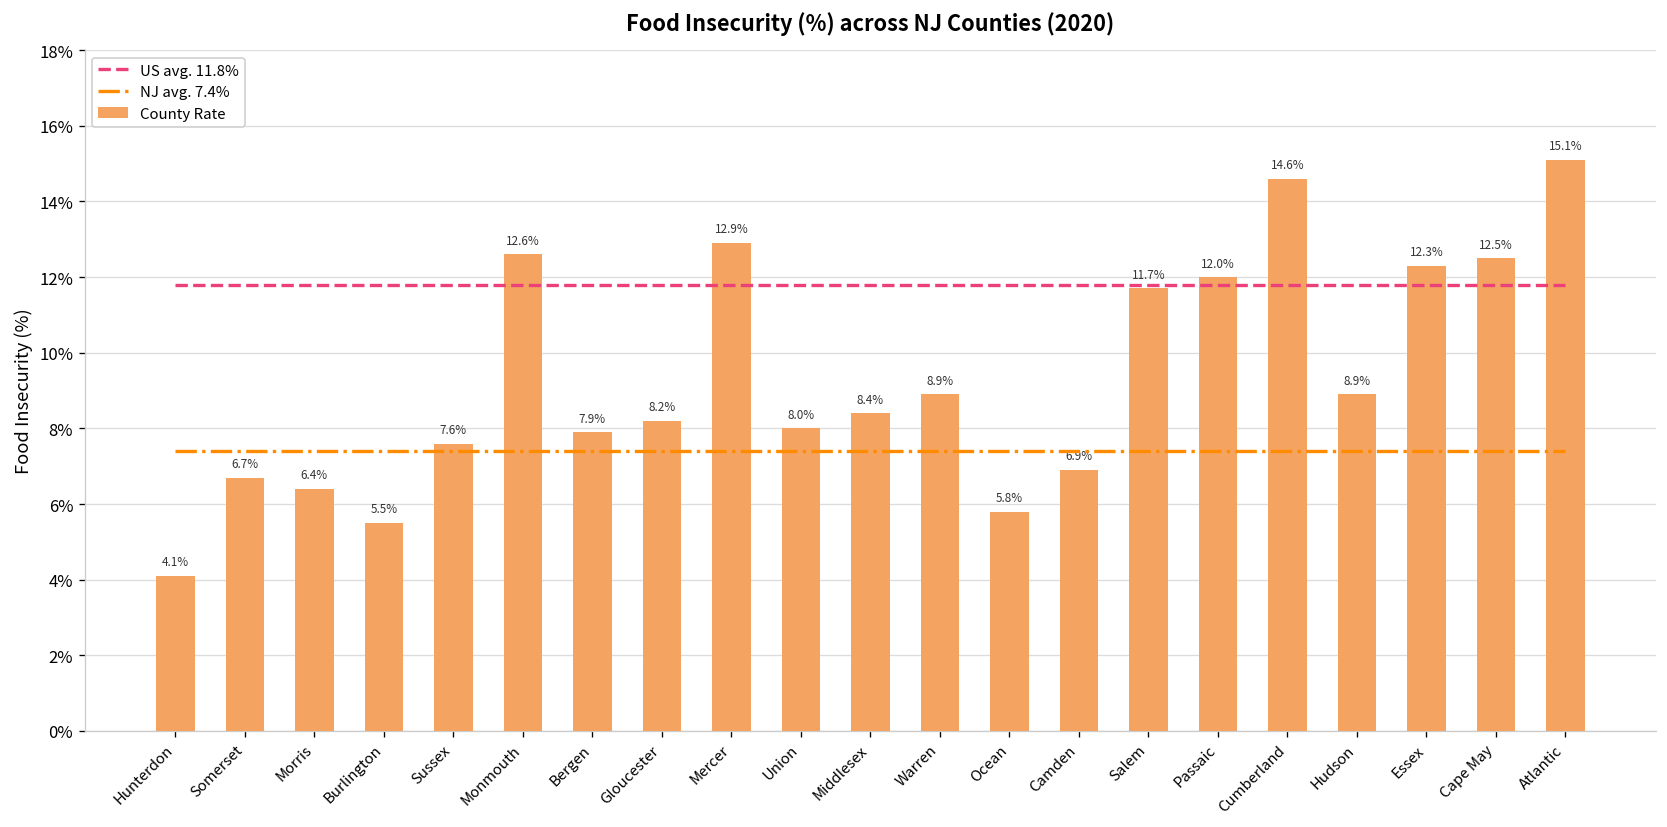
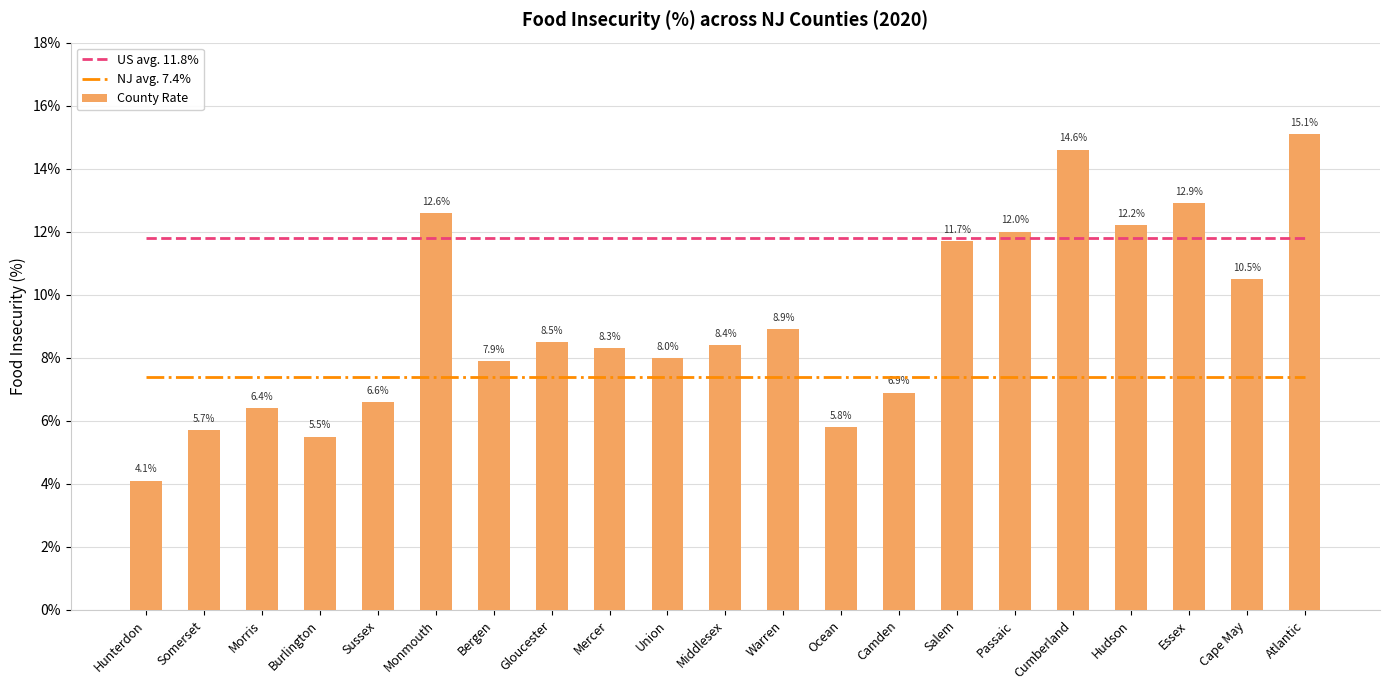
County Rate, Somerset: 6.7% -> 5.7%
County Rate, Sussex: 7.6% -> 6.6%
County Rate, Gloucester: 8.2% -> 8.5%
County Rate, Mercer: 12.9% -> 8.3%
County Rate, Hudson: 8.9% -> 12.2%
County Rate, Essex: 12.3% -> 12.9%
County Rate, Cape May: 12.5% -> 10.5%
